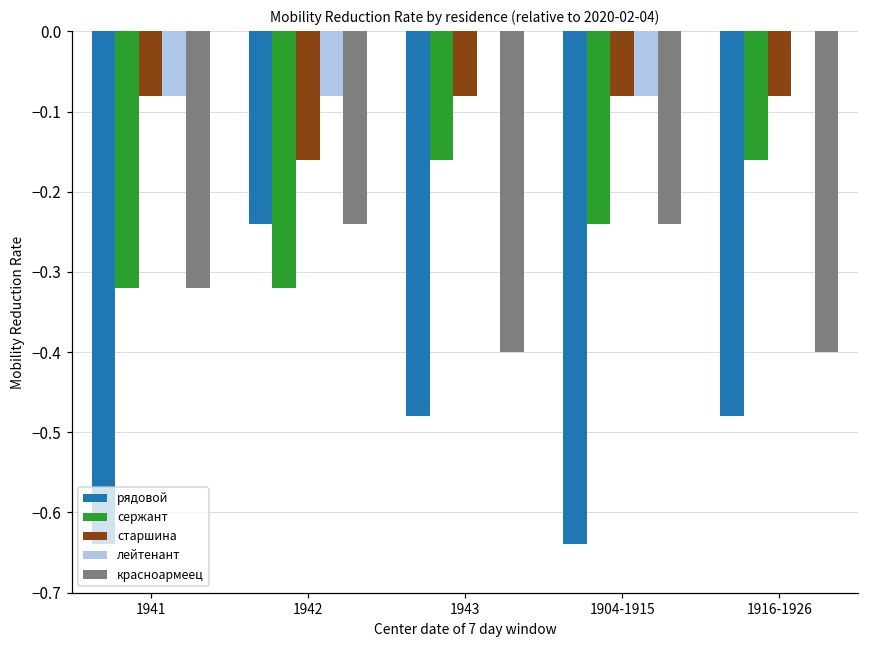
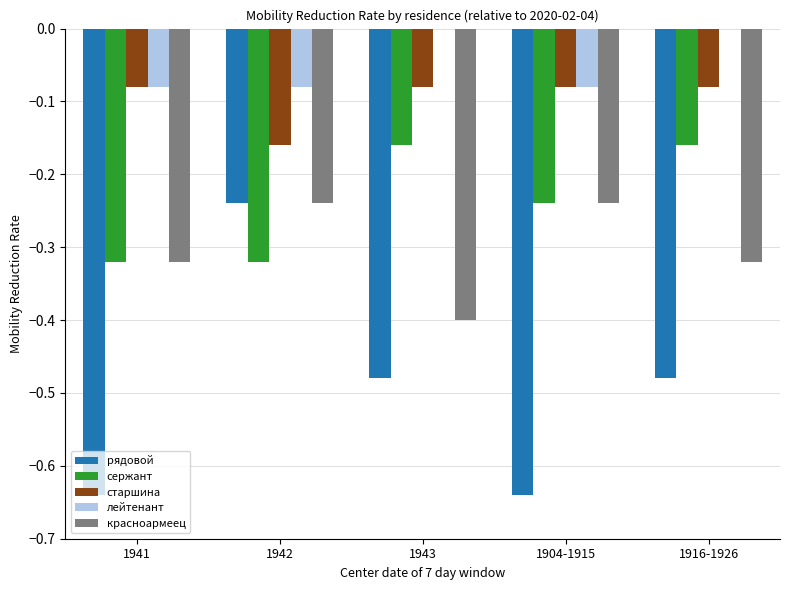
красноармеец, 1916-1926: -0.40 -> -0.32
